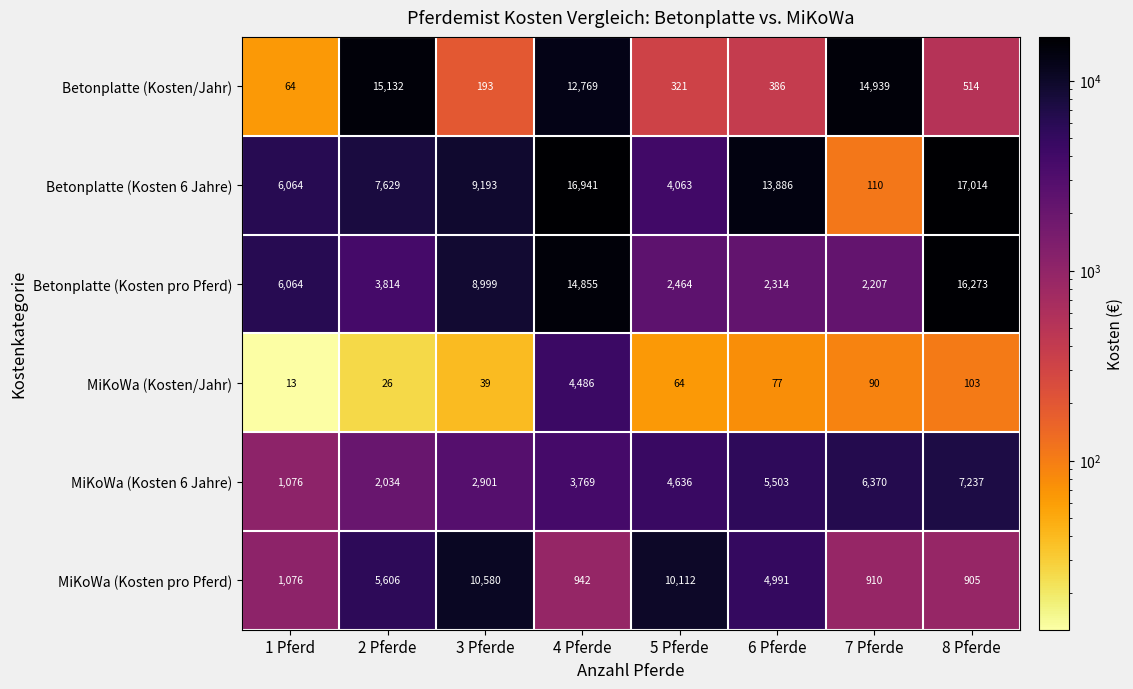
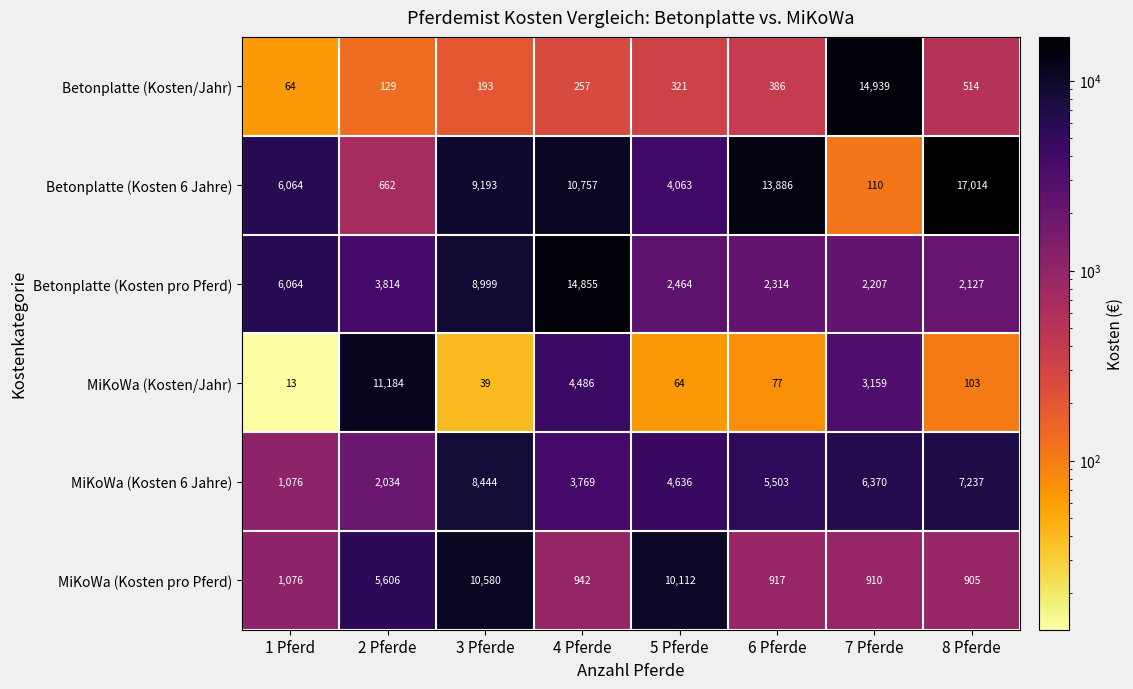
Betonplatte (Kosten/Jahr), 2 Pferde: 15,132 -> 129
Betonplatte (Kosten/Jahr), 4 Pferde: 12,769 -> 257
Betonplatte (Kosten 6 Jahre), 2 Pferde: 7,629 -> 662
Betonplatte (Kosten 6 Jahre), 4 Pferde: 16,941 -> 10,757
Betonplatte (Kosten pro Pferd), 8 Pferde: 16,273 -> 2,127
MiKoWa (Kosten/Jahr), 2 Pferde: 26 -> 11,184
MiKoWa (Kosten/Jahr), 7 Pferde: 90 -> 3,159
MiKoWa (Kosten 6 Jahre), 3 Pferde: 2,901 -> 8,444
MiKoWa (Kosten pro Pferd), 6 Pferde: 4,991 -> 917
